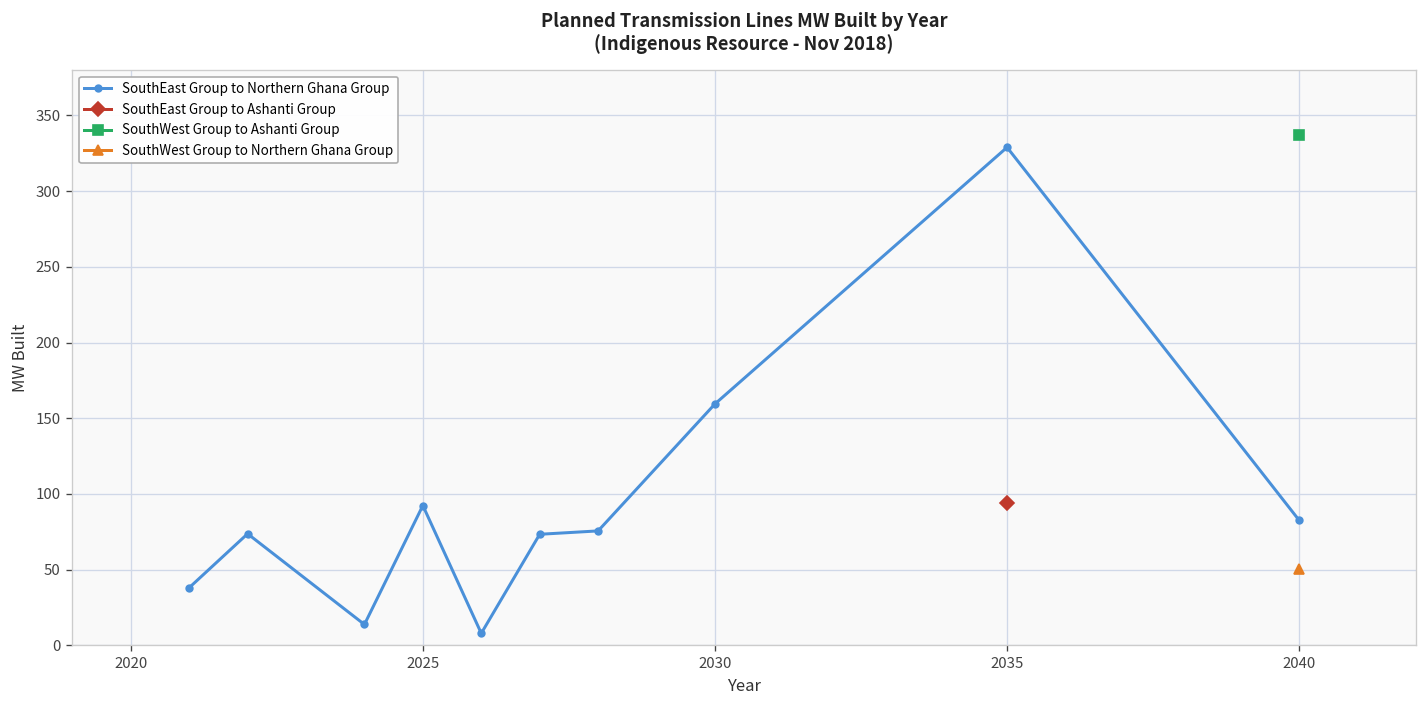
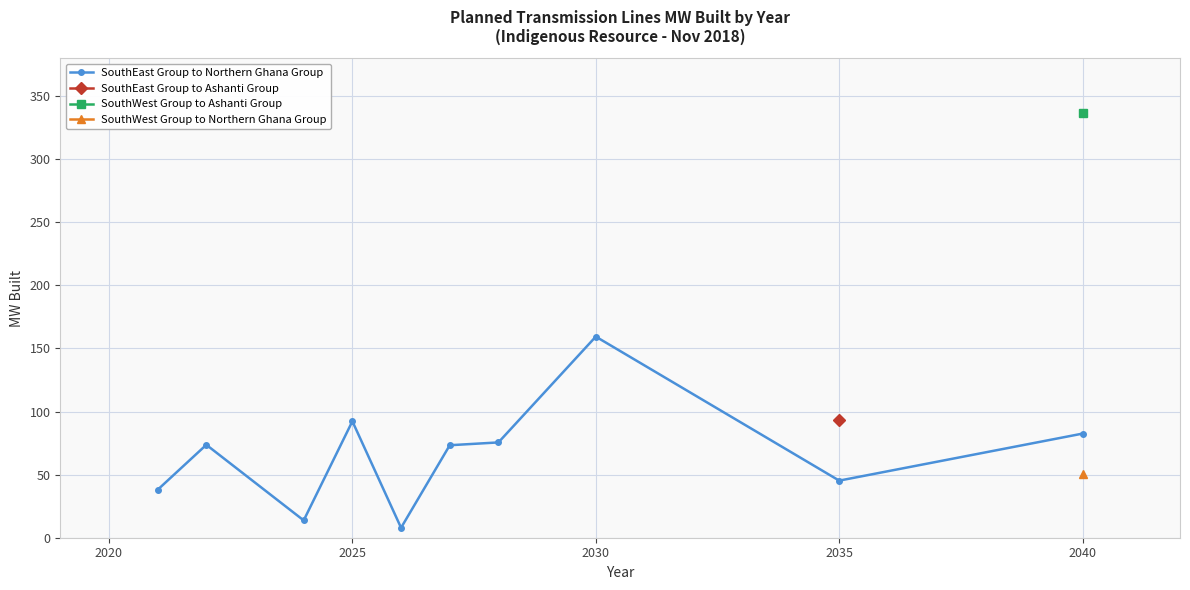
SouthEast Group to Northern Ghana Group, 2035: 329 -> 45
